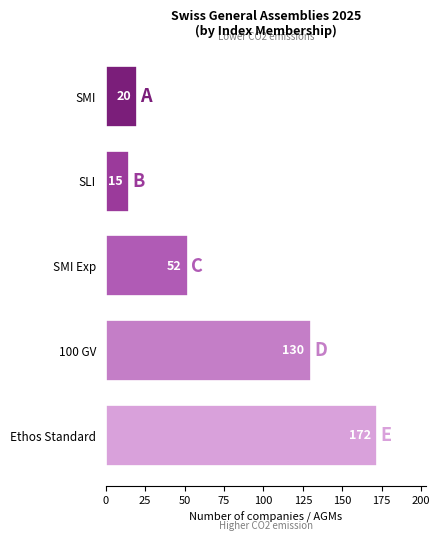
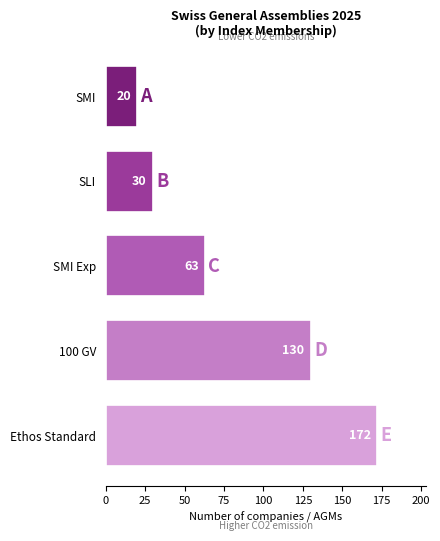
SLI: 15 -> 30
SMI Exp: 52 -> 63
